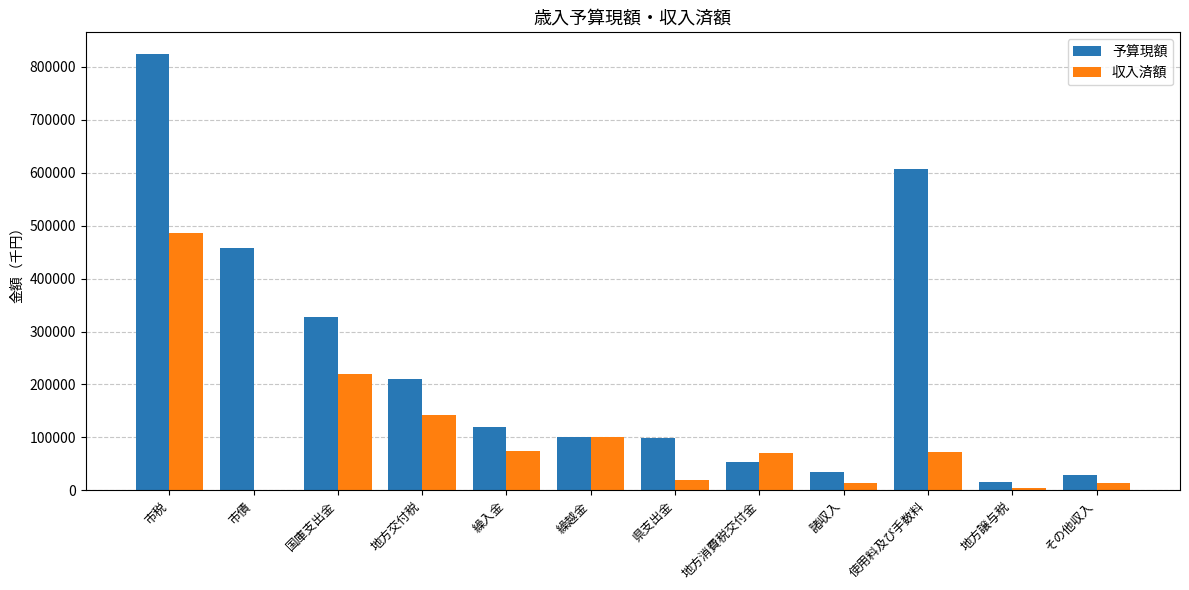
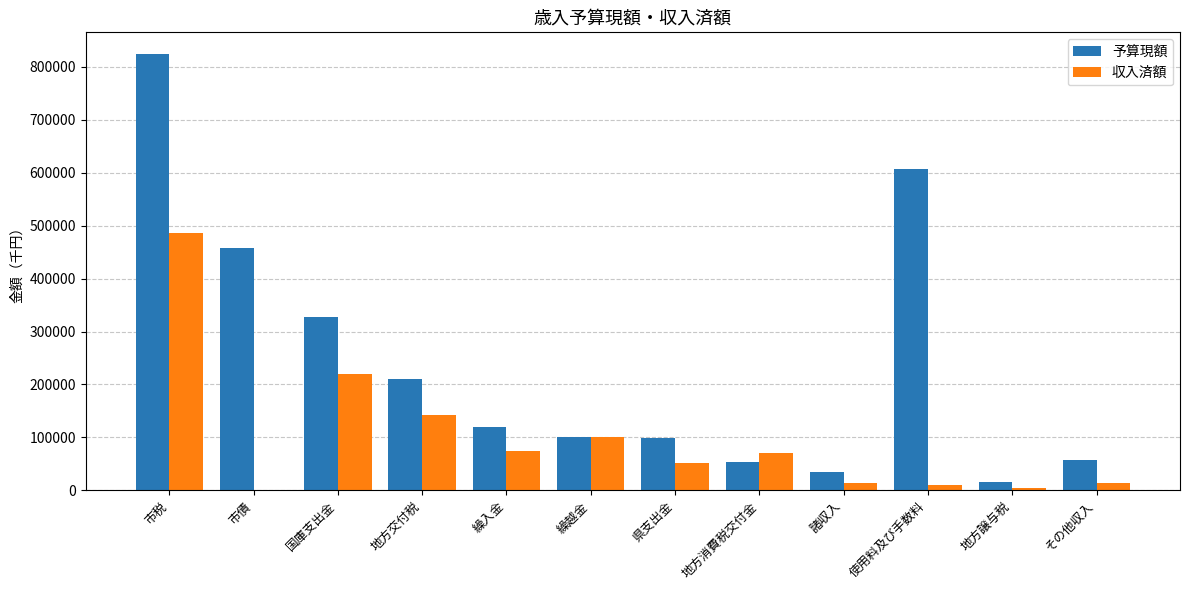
収入済額, 県支出金: 20000 -> 50000
収入済額, 使用料及び手数料: 70000 -> 10000
予算現額, その他収入: 30000 -> 60000
